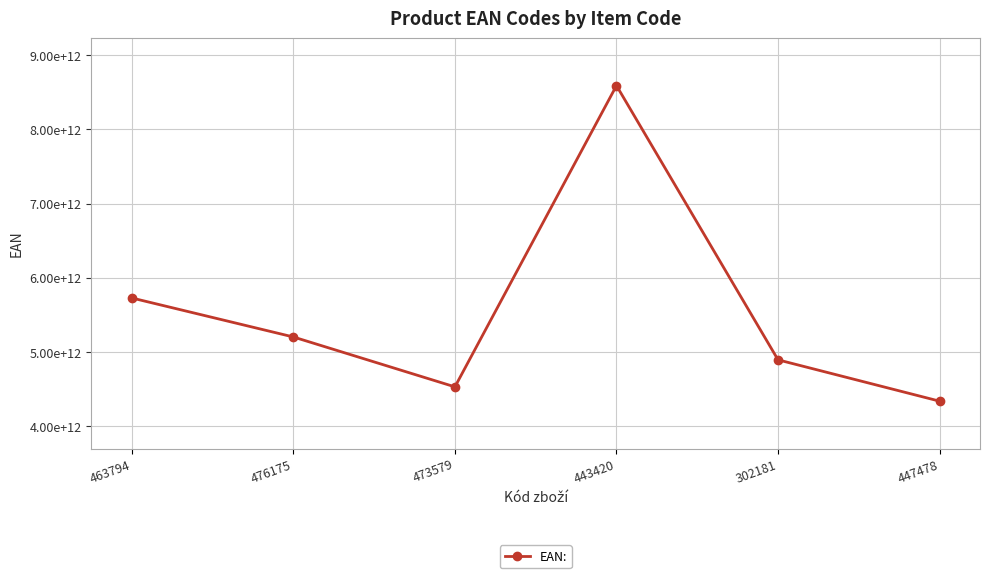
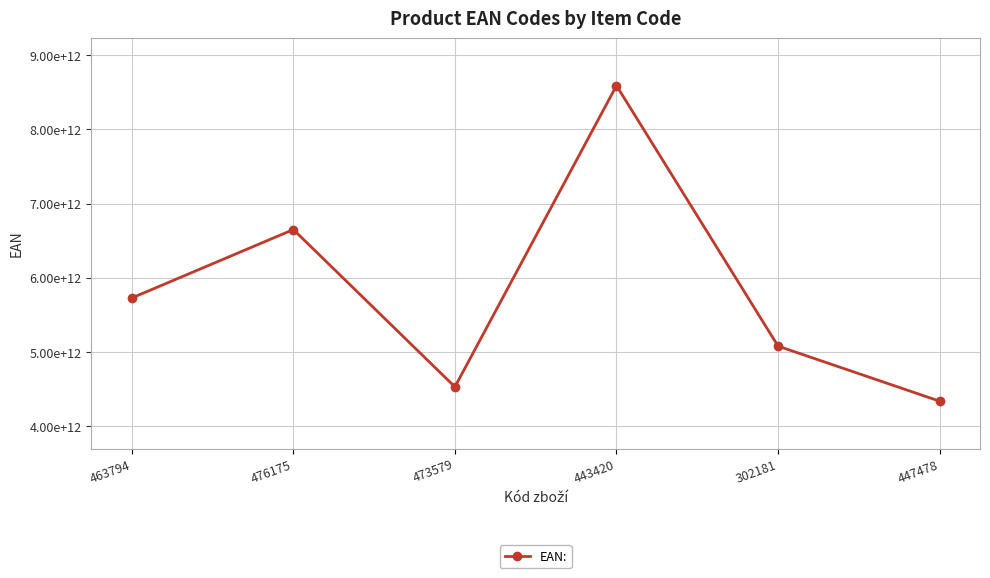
476175: 5200000000000 -> 6700000000000
302181: 4900000000000 -> 5100000000000
